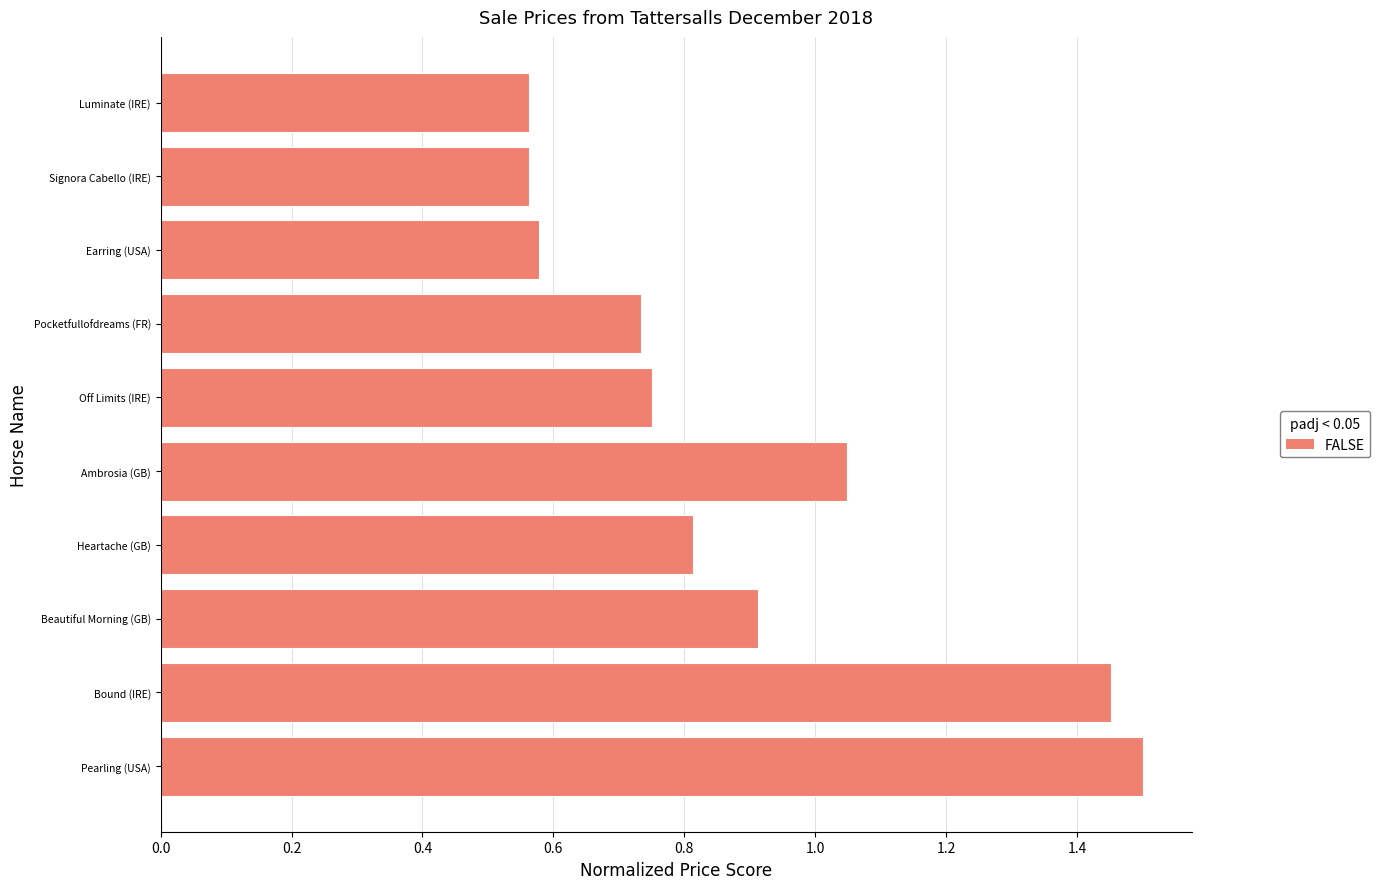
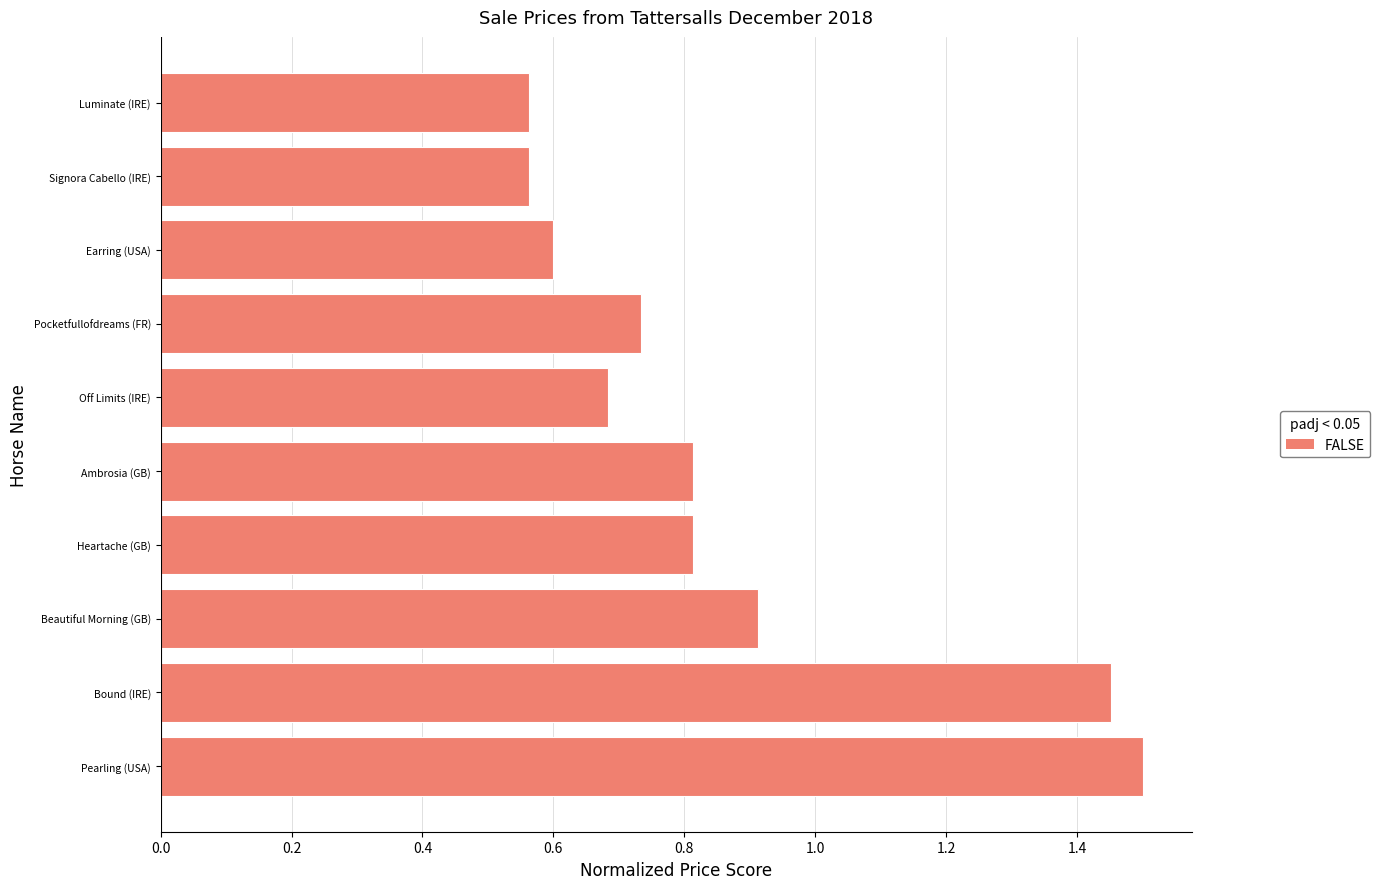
Earring (USA): 0.58 -> 0.60
Off Limits (IRE): 0.75 -> 0.68
Ambrosia (GB): 1.05 -> 0.81
